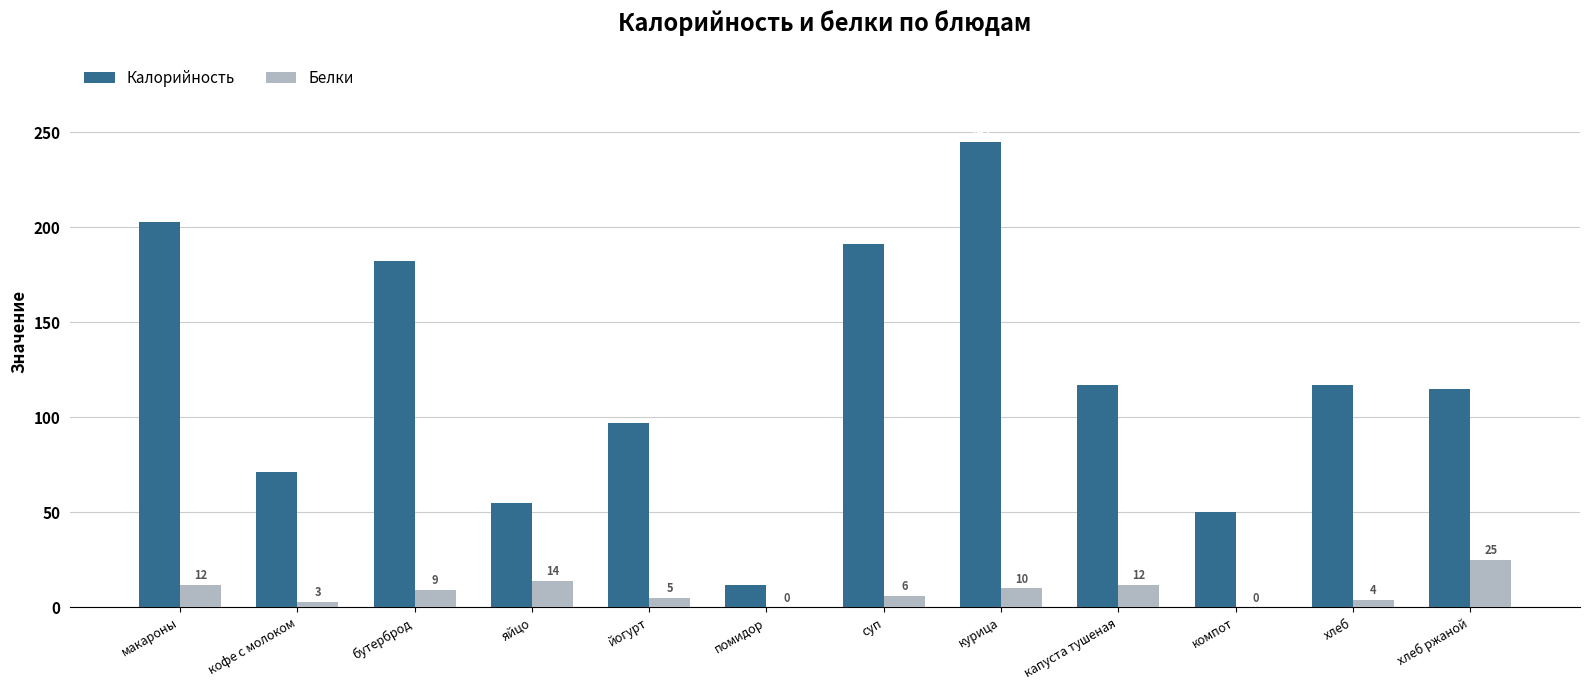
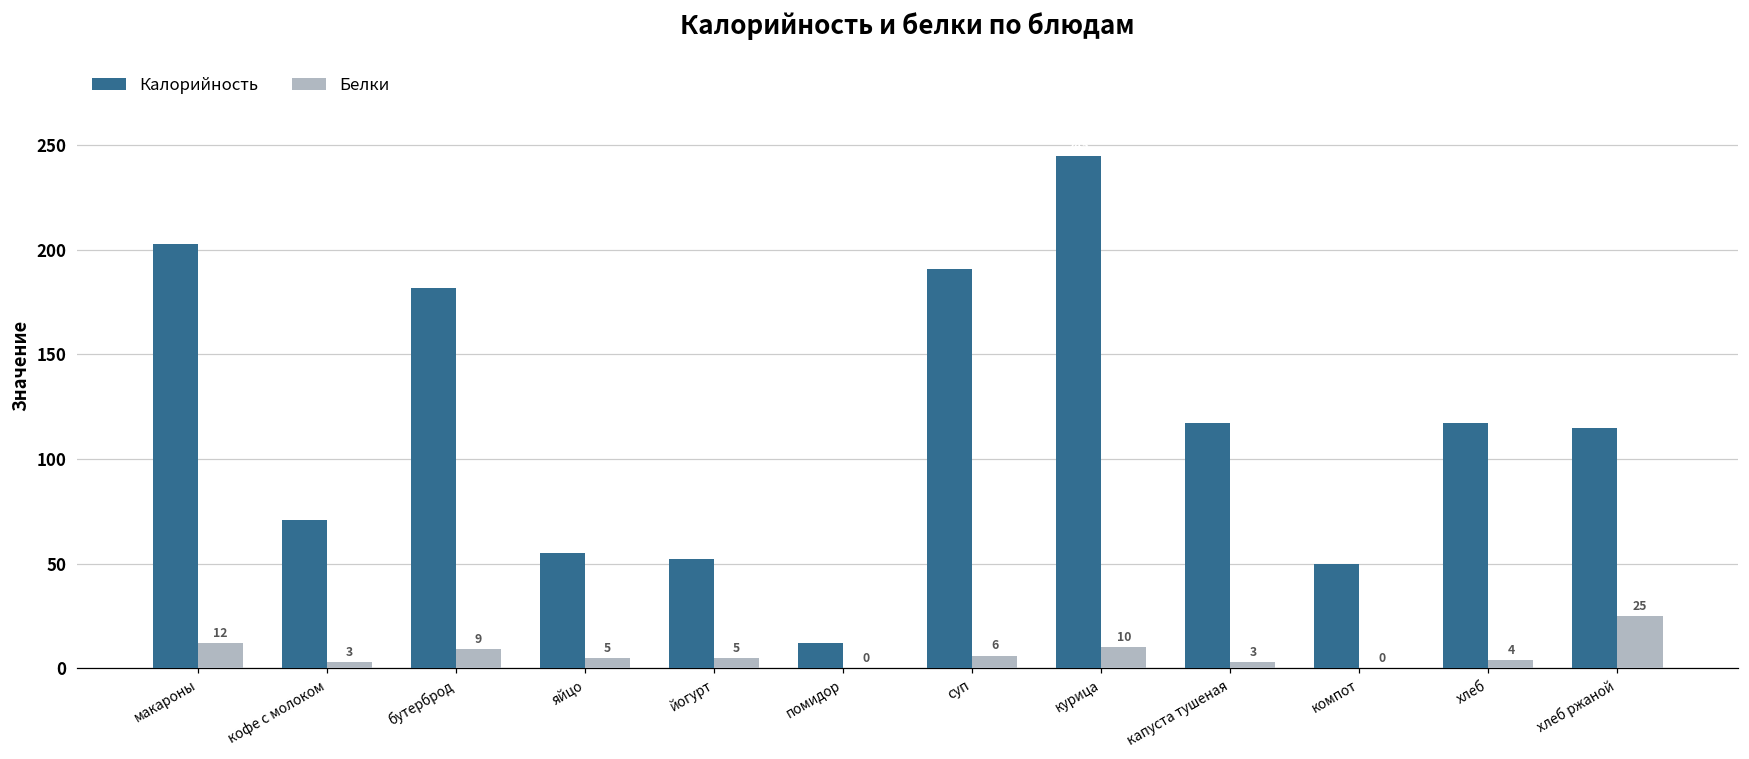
Белки, яйцо: 14 -> 5
Калорийность, йогурт: 97 -> 52
Белки, капуста тушеная: 12 -> 3
